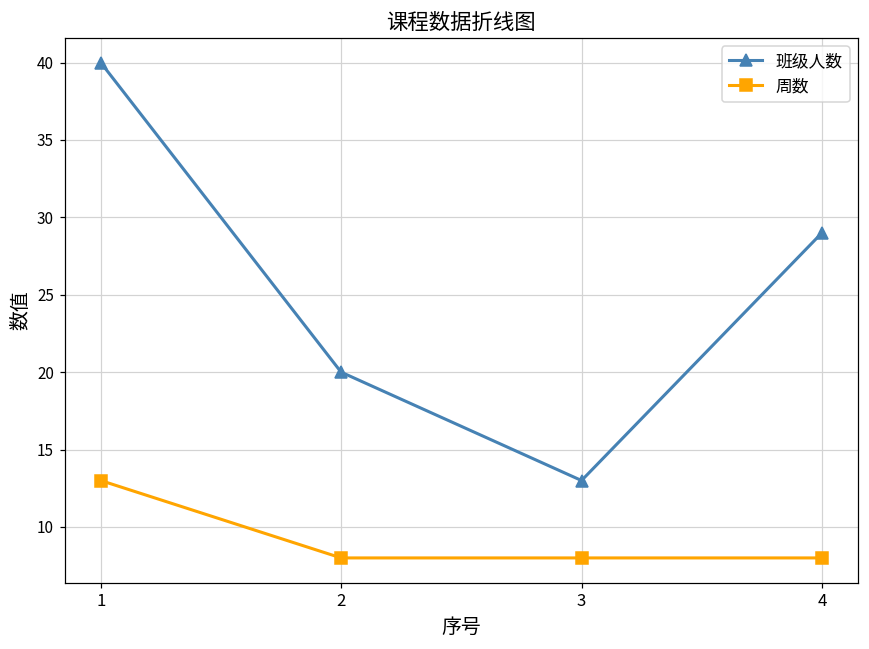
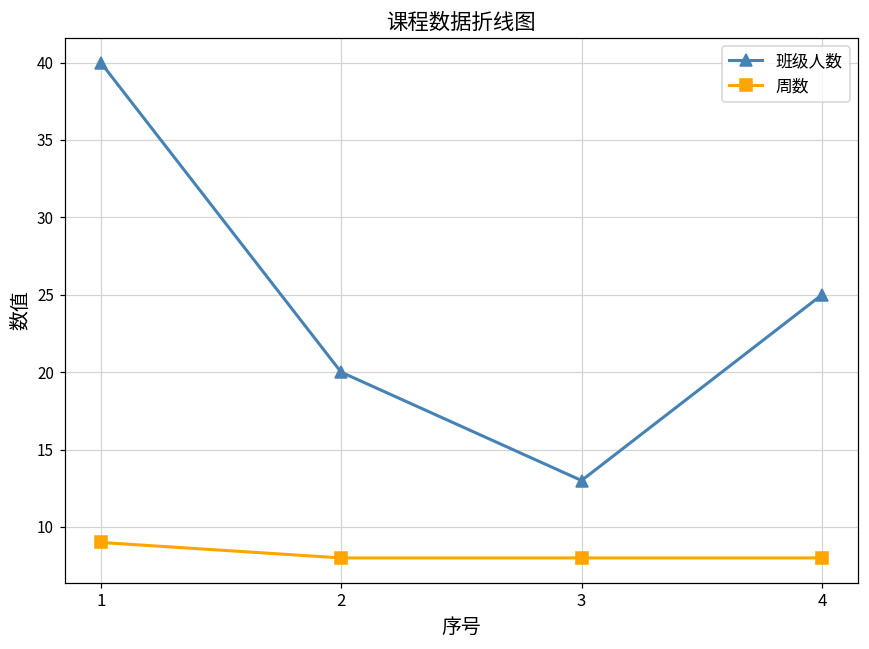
周数, 1: 13 -> 9
班级人数, 4: 29 -> 25
